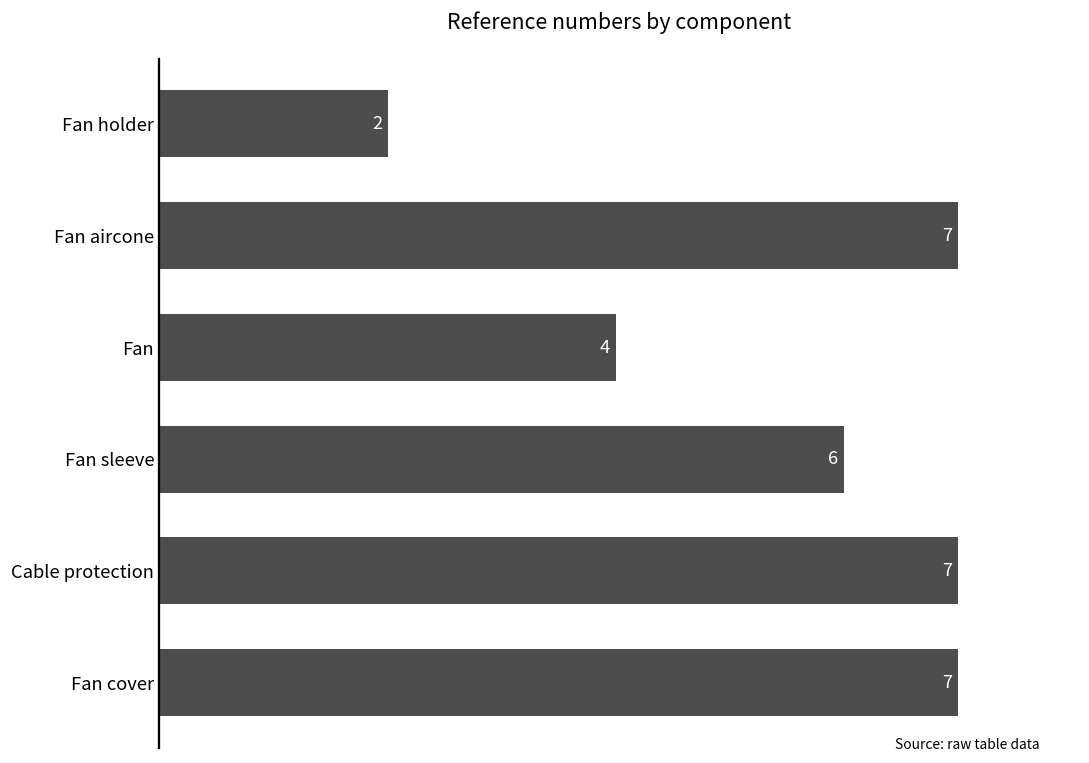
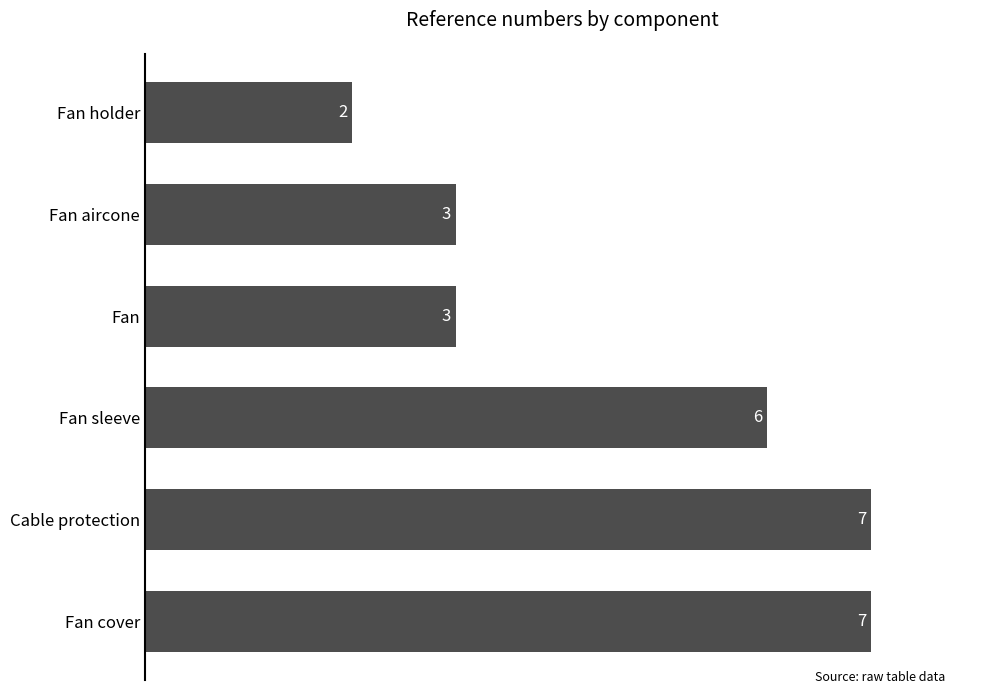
Fan aircone: 7 -> 3
Fan: 4 -> 3
